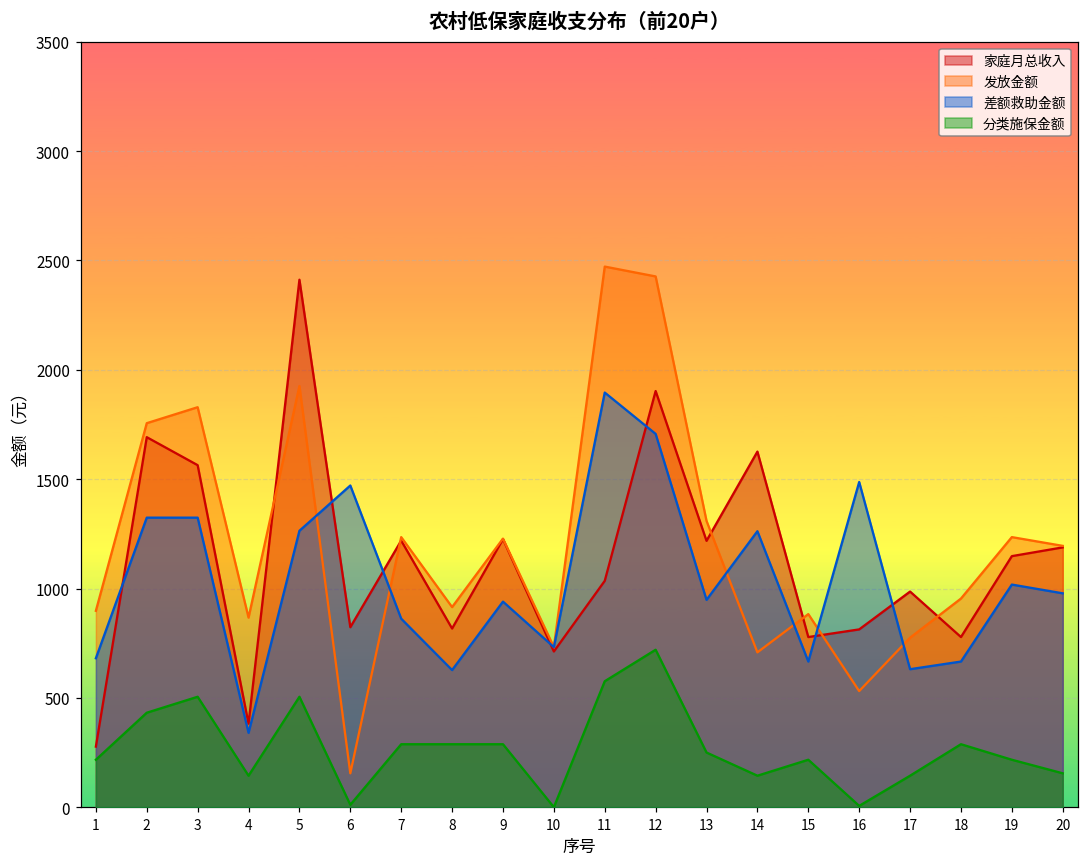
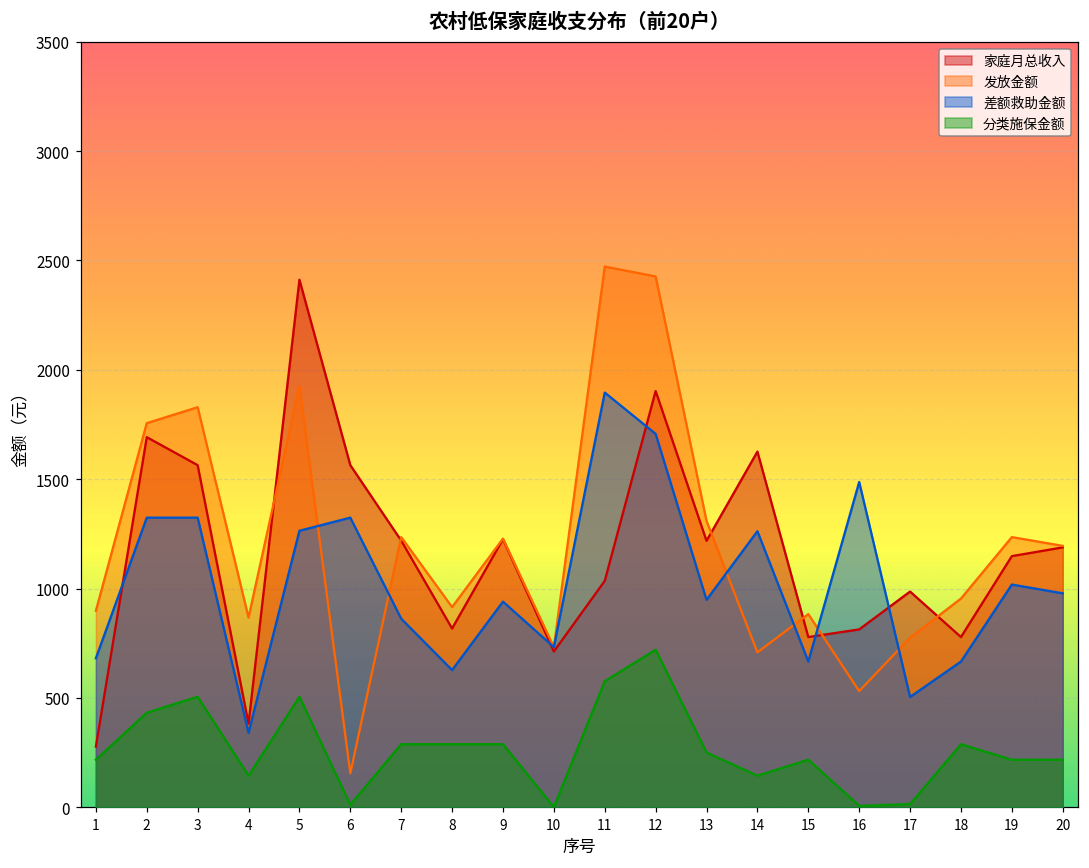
家庭月总收入, 6: 820 -> 1560
差额救助金额, 6: 1470 -> 1320
差额救助金额, 17: 630 -> 500
分类施保金额, 17: 140 -> 10
分类施保金额, 20: 160 -> 220
